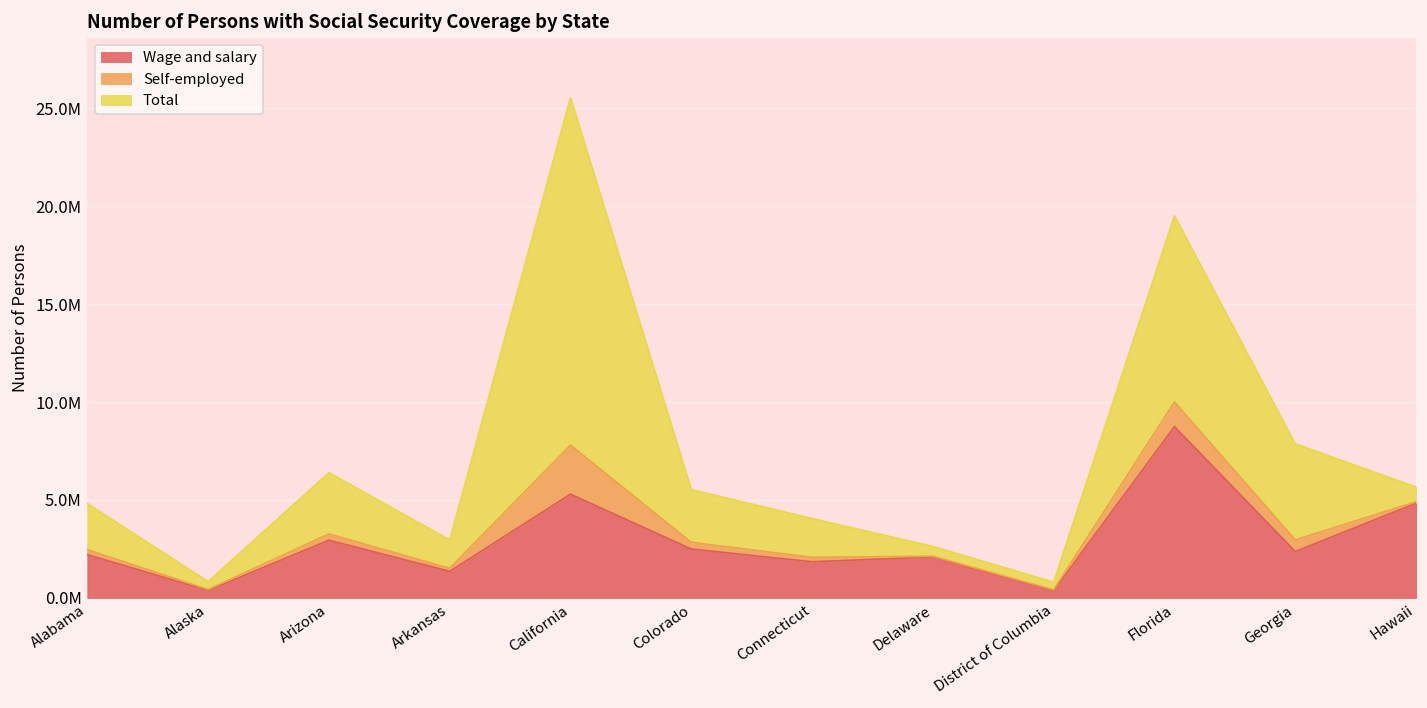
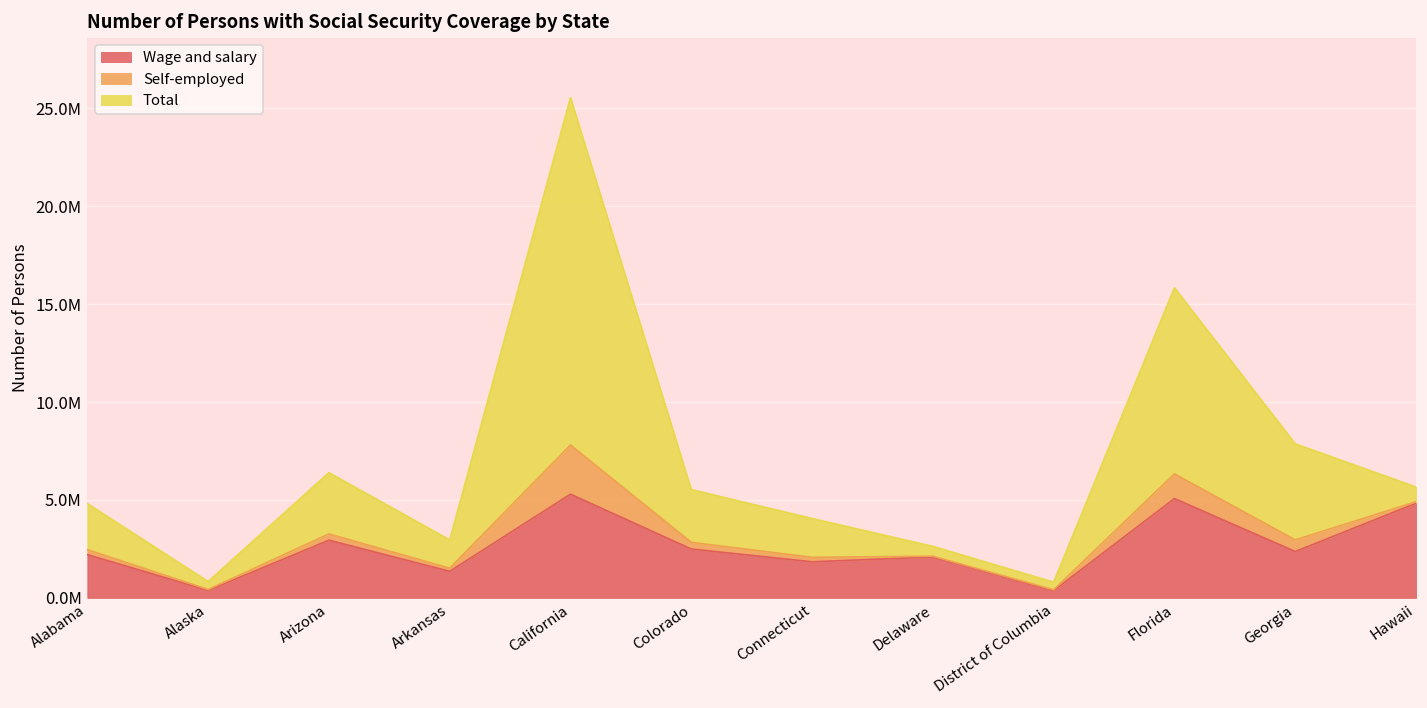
Wage and salary, Florida: 8700000 -> 5100000
